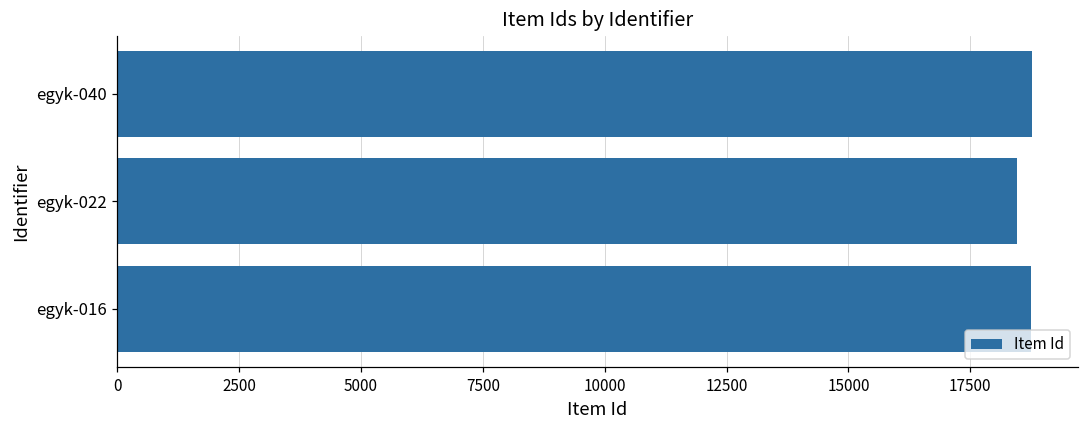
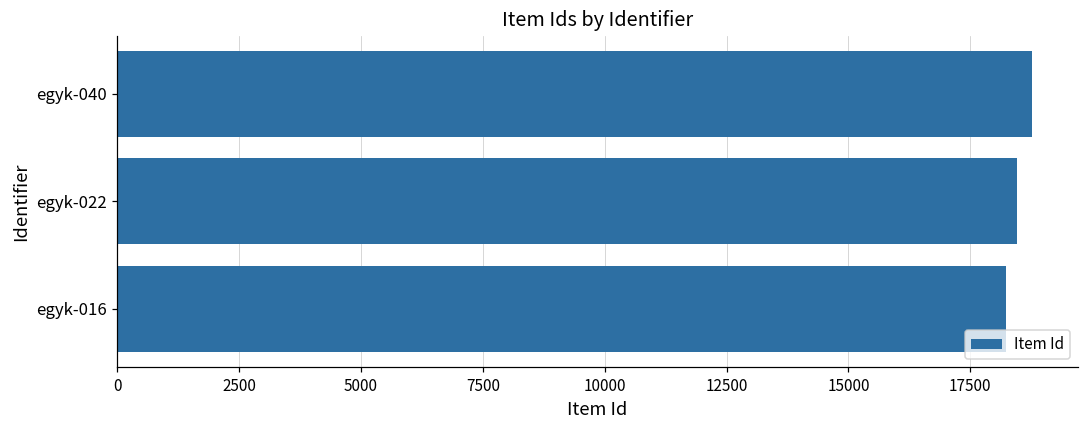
egyk-016: 18700 -> 18200
